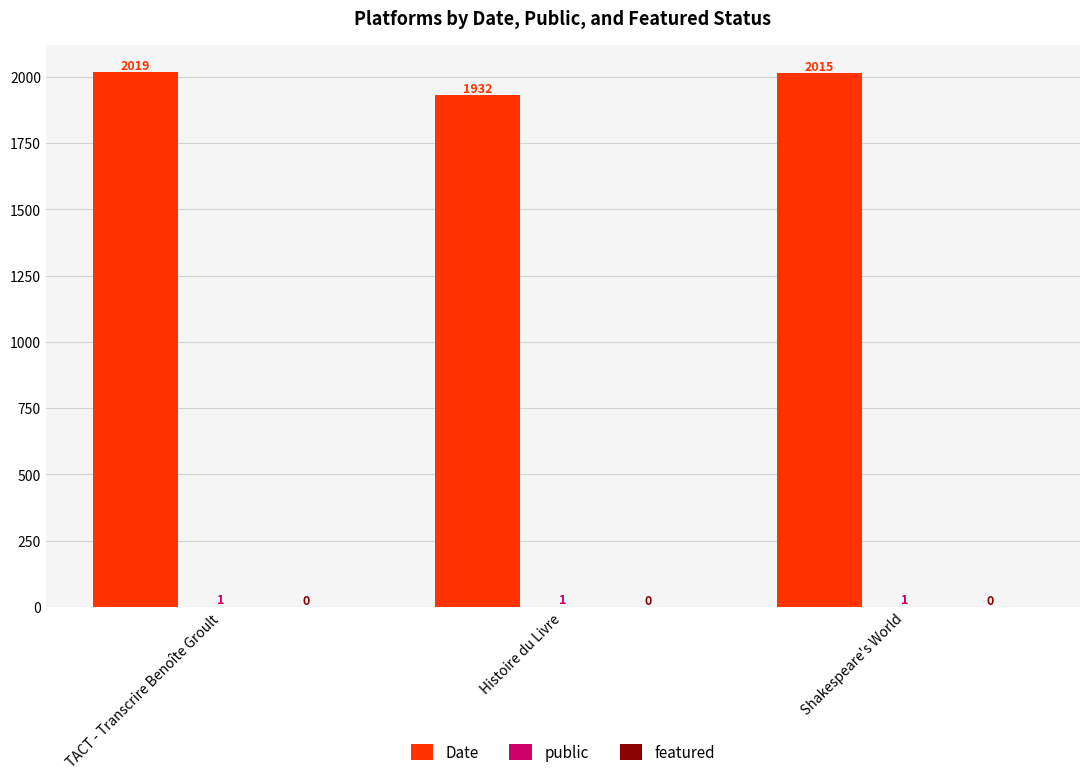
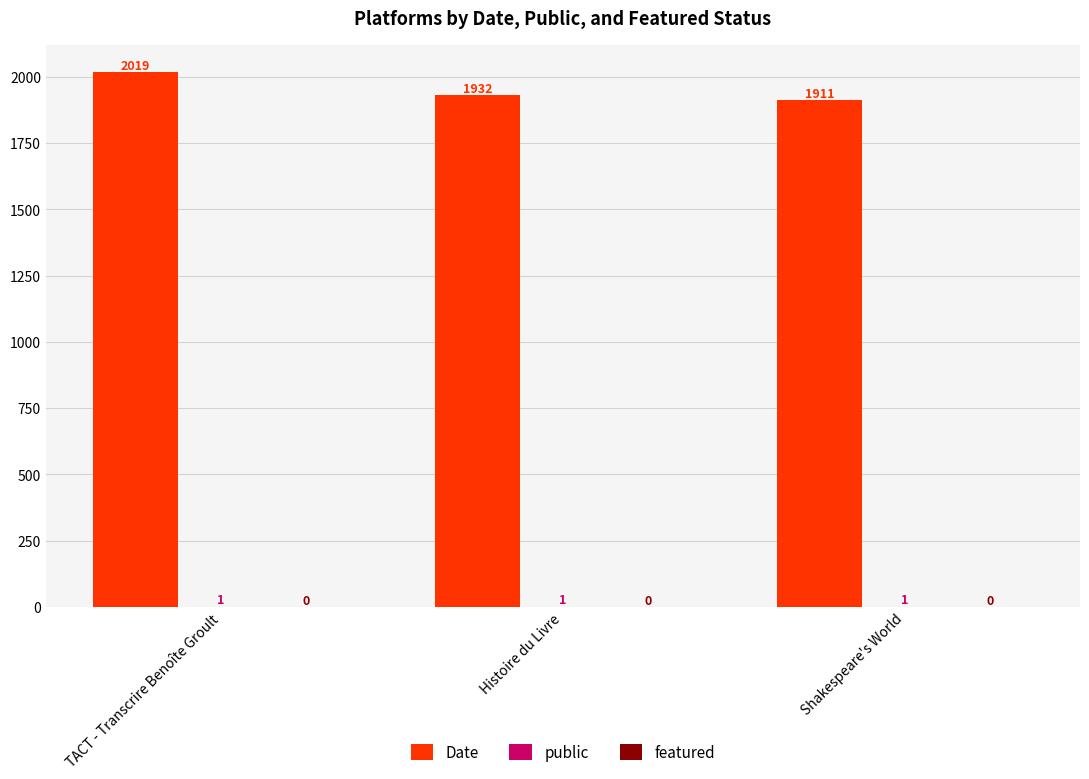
Date, Shakespeare's World: 2015 -> 1911
